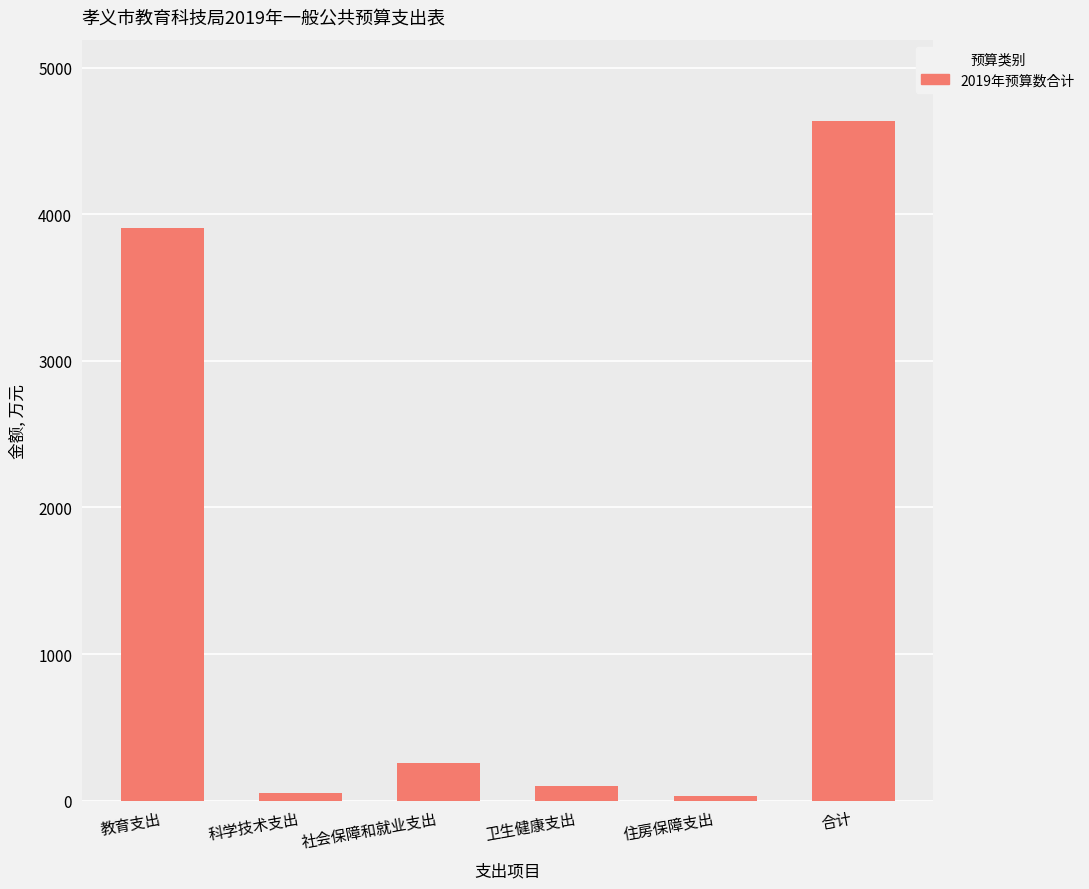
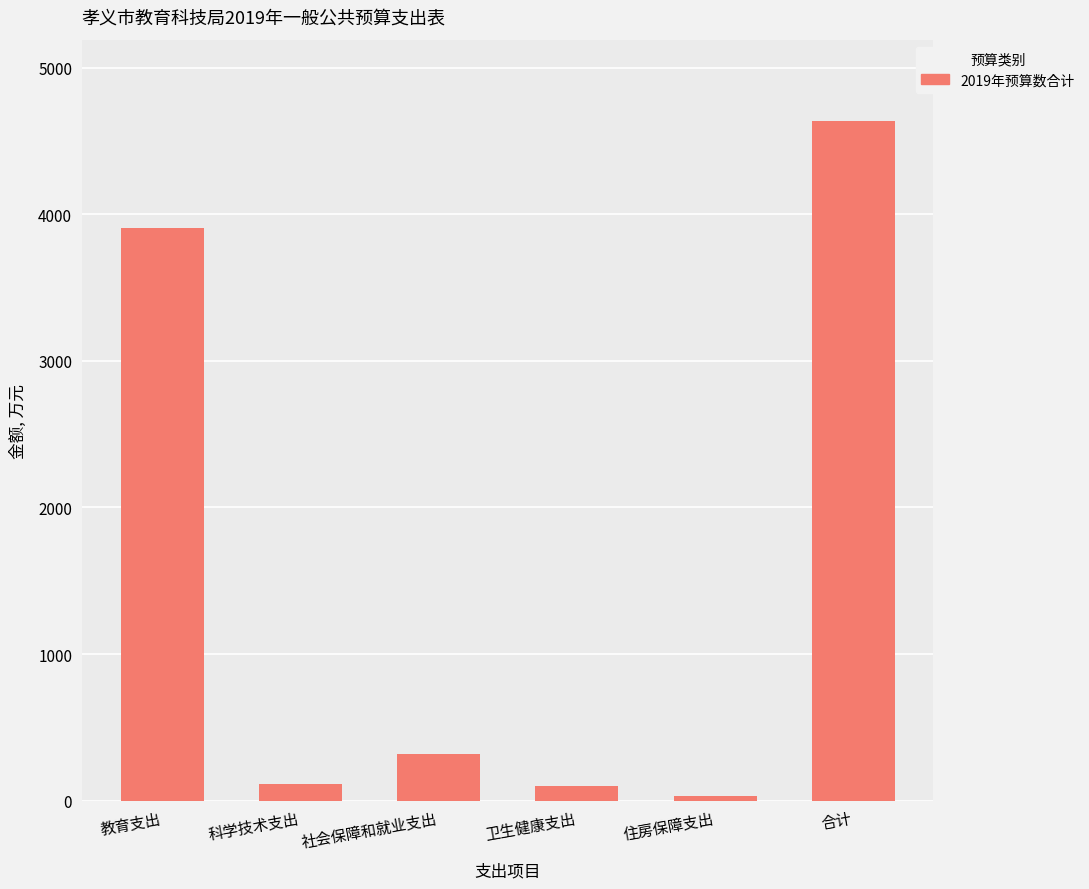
科学技术支出: 50 -> 120
社会保障和就业支出: 250 -> 320
